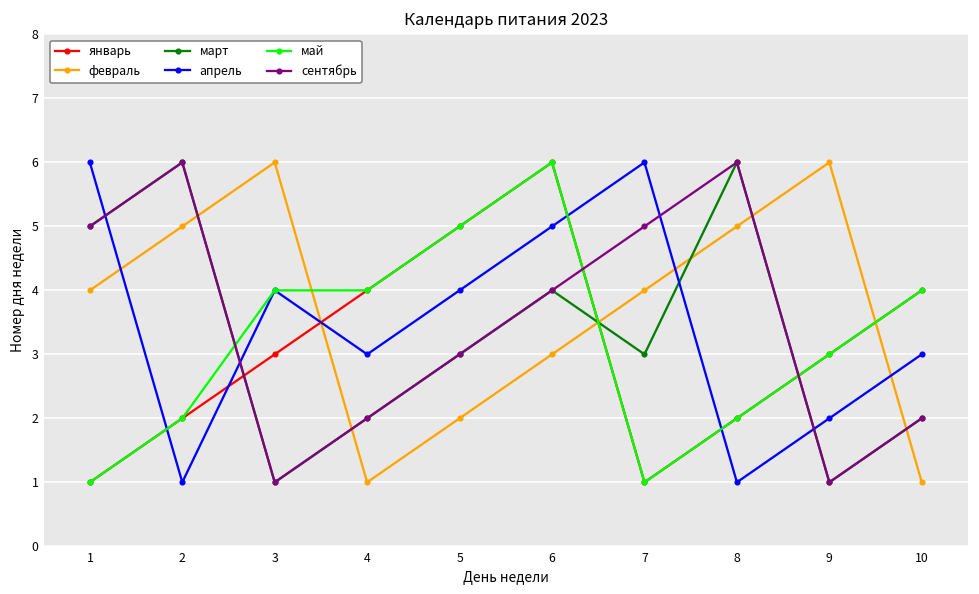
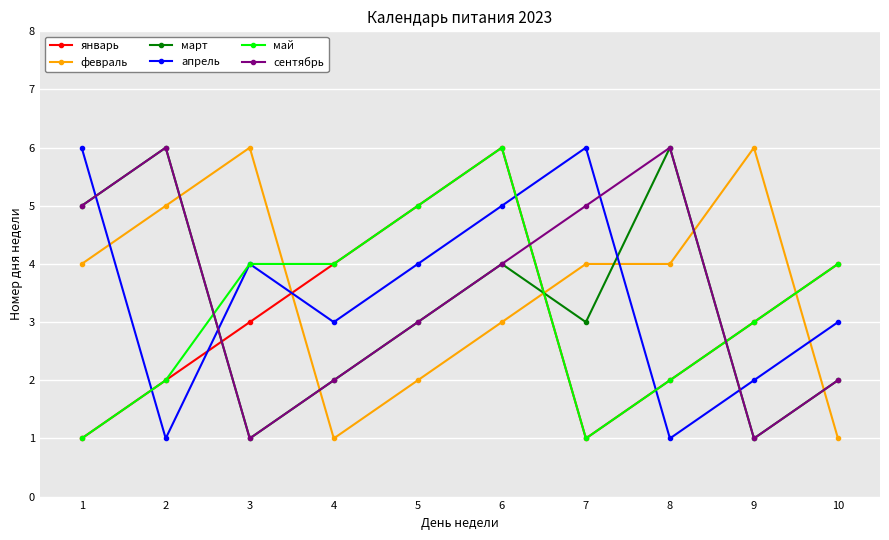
февраль, 8: 5 -> 4
